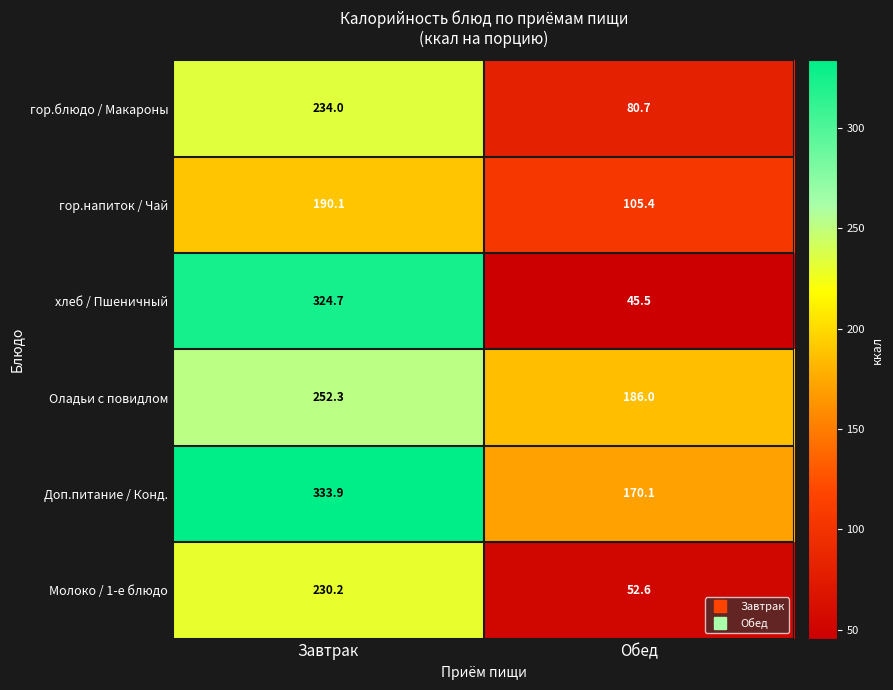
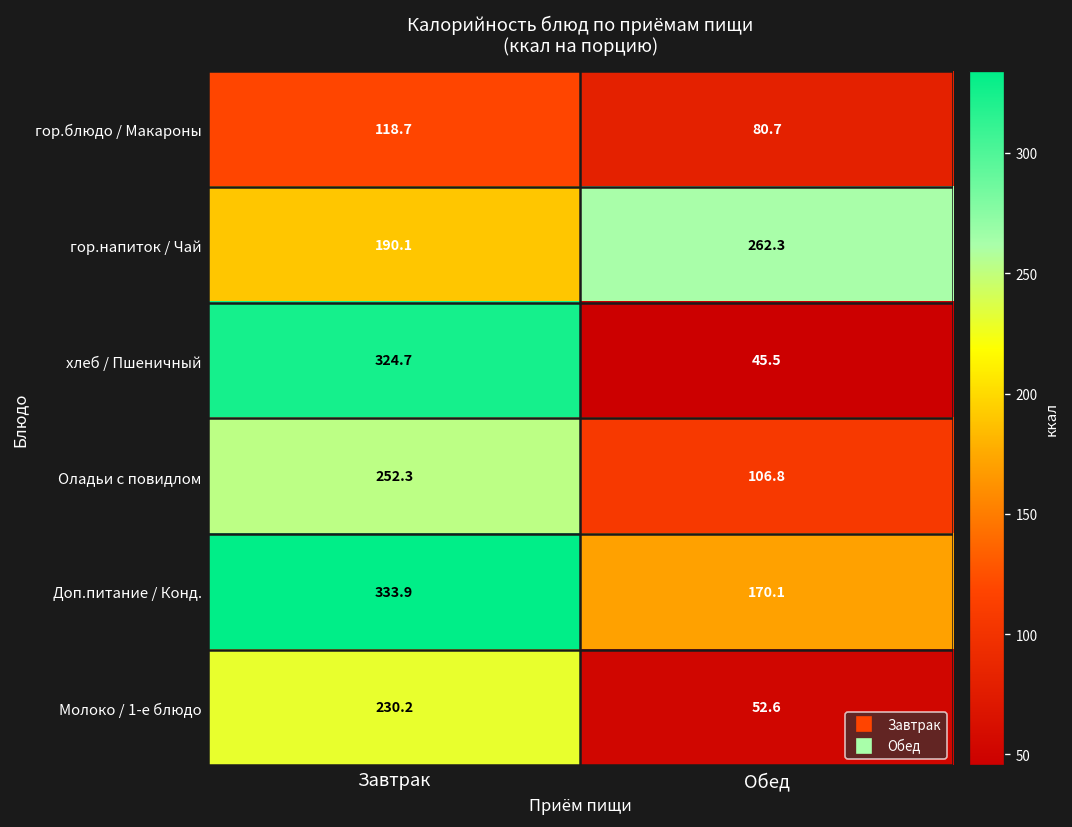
гор.блюдо / Макароны, Завтрак: 234.0 -> 118.7
гор.напиток / Чай, Обед: 105.4 -> 262.3
Оладьи с повидлом, Обед: 186.0 -> 106.8
